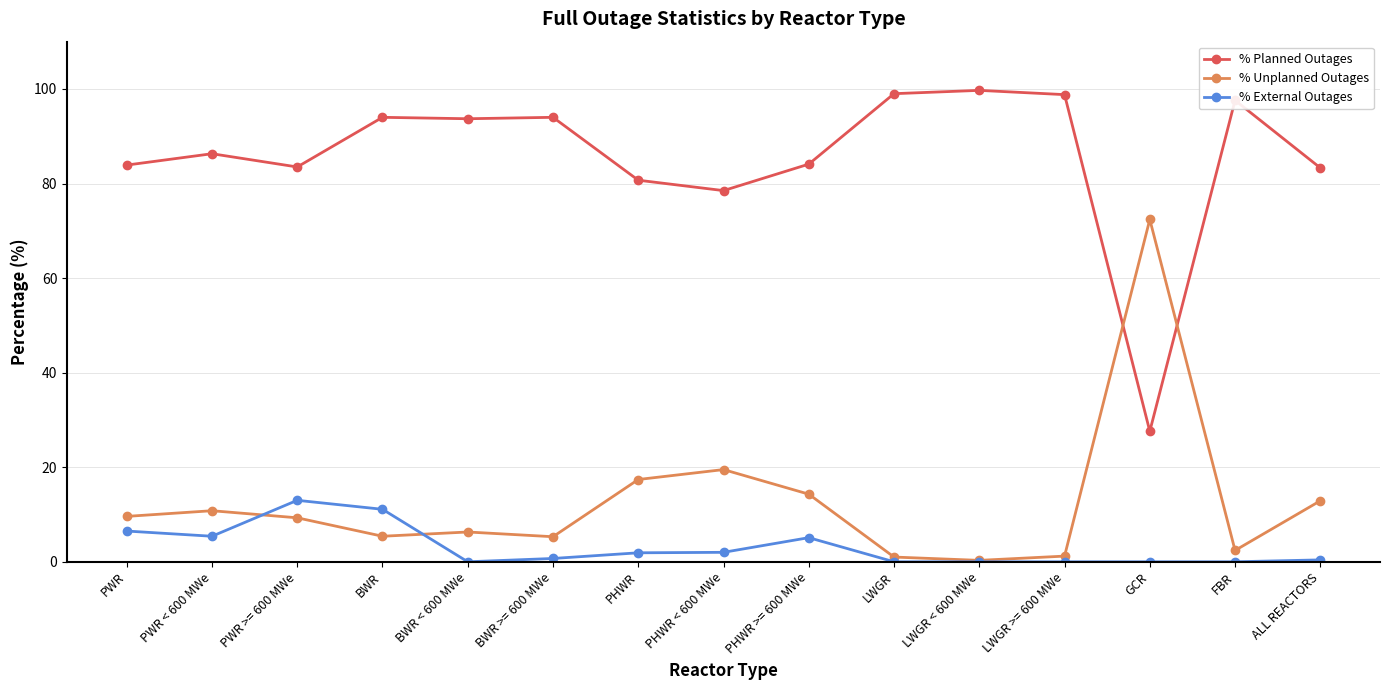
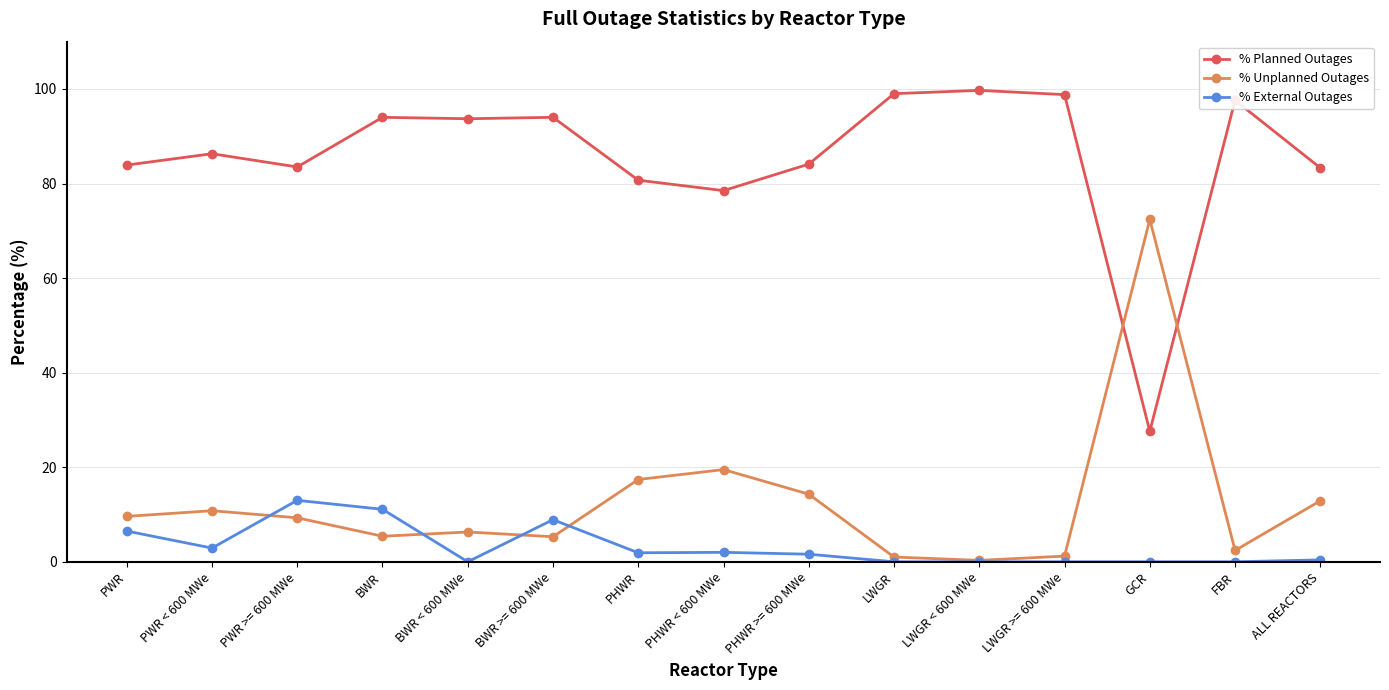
% External Outages, PWR < 600 MWe: 5 -> 3
% External Outages, BWR >= 600 MWe: 1 -> 9
% External Outages, PHWR >= 600 MWe: 5 -> 2
